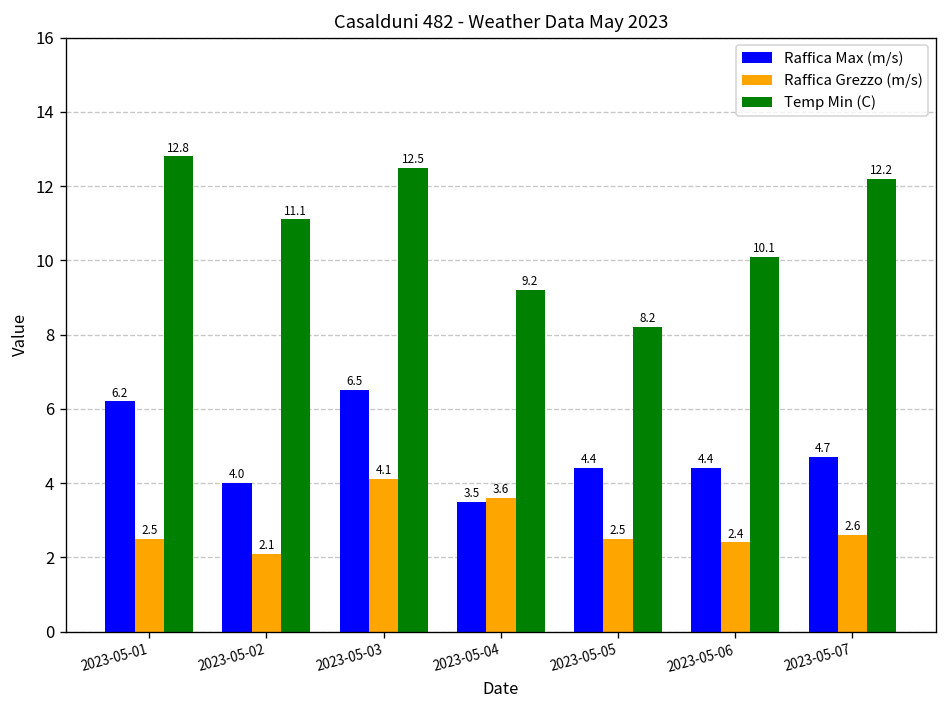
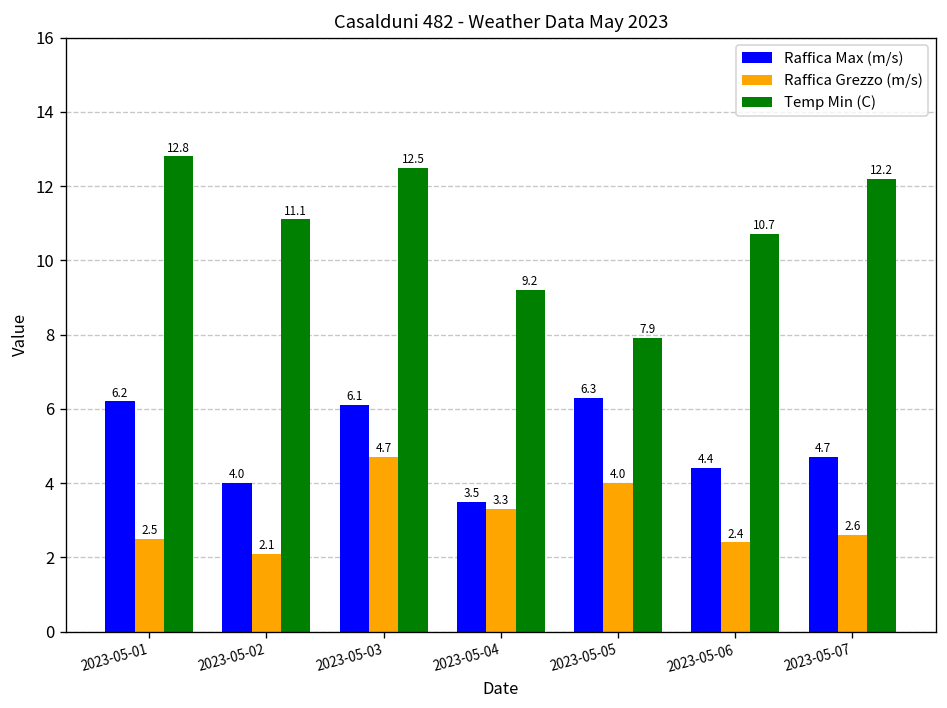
Raffica Max (m/s), 2023-05-03: 6.5 -> 6.1
Raffica Grezzo (m/s), 2023-05-03: 4.1 -> 4.7
Raffica Grezzo (m/s), 2023-05-04: 3.6 -> 3.3
Raffica Max (m/s), 2023-05-05: 4.4 -> 6.3
Raffica Grezzo (m/s), 2023-05-05: 2.5 -> 4.0
Temp Min (C), 2023-05-05: 8.2 -> 7.9
Temp Min (C), 2023-05-06: 10.1 -> 10.7
